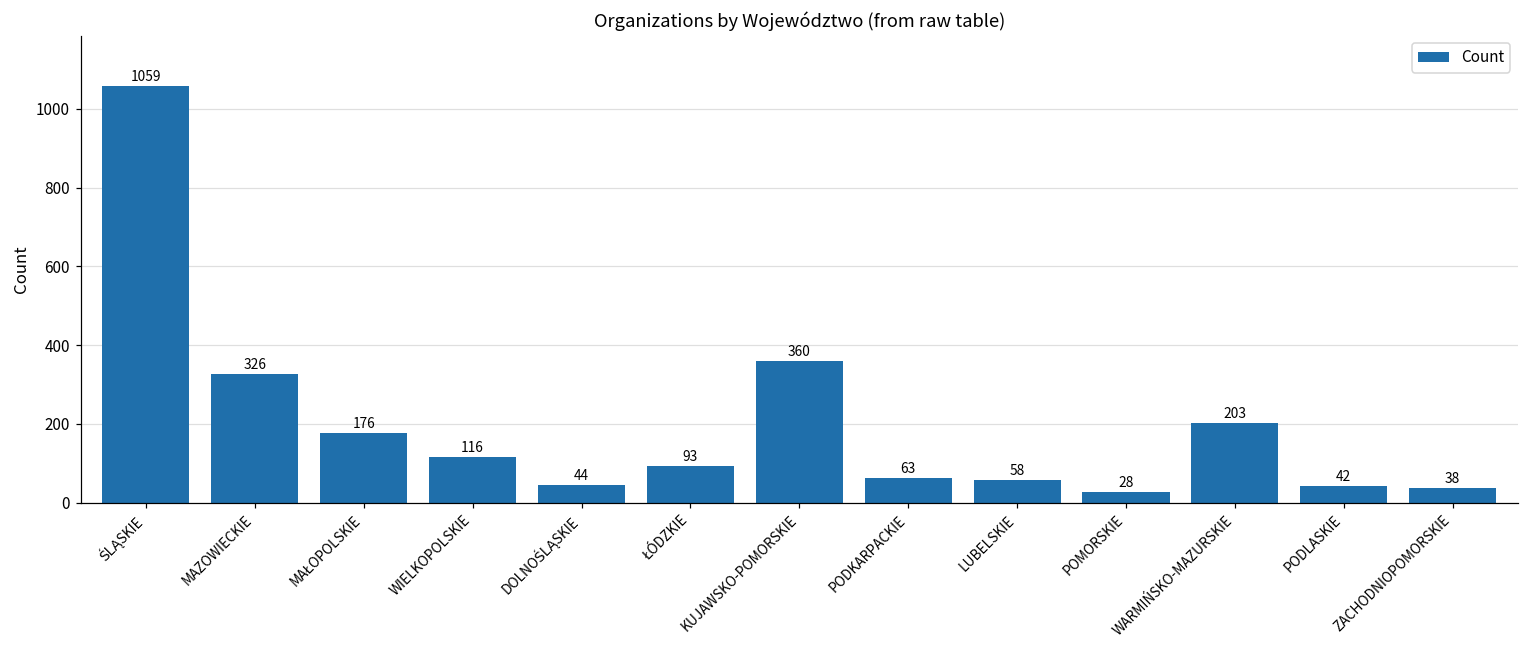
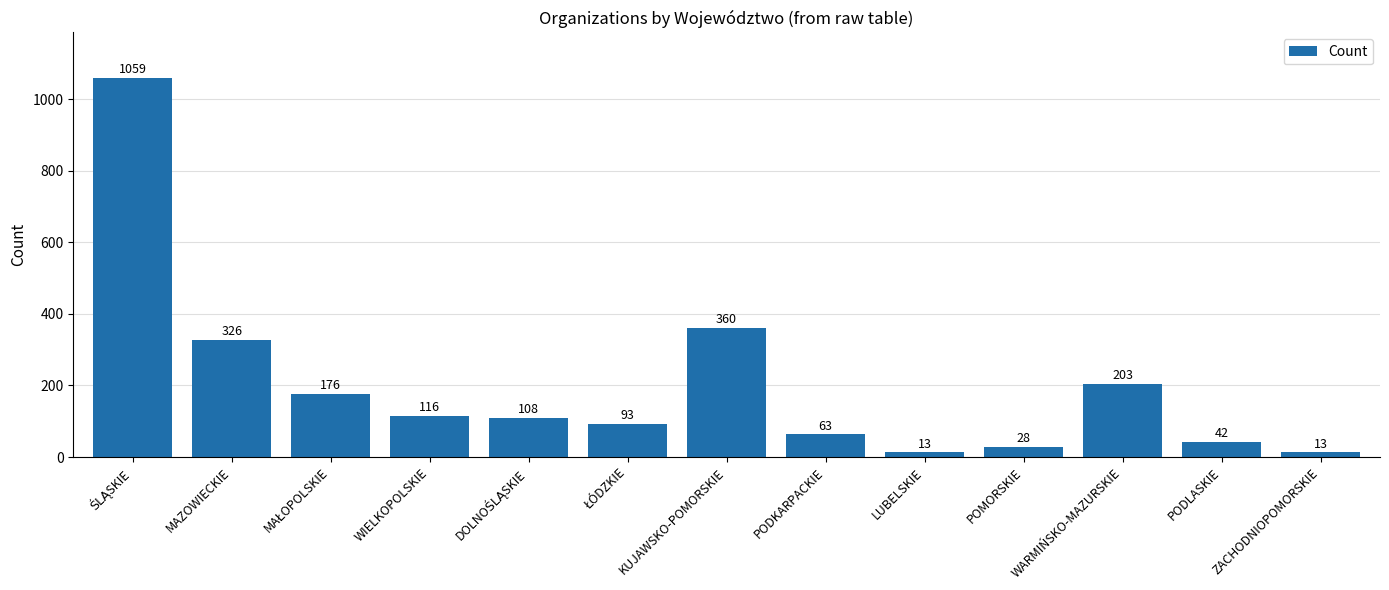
DOLNOŚLĄSKIE: 44 -> 108
LUBELSKIE: 58 -> 13
ZACHODNIOPOMORSKIE: 38 -> 13
